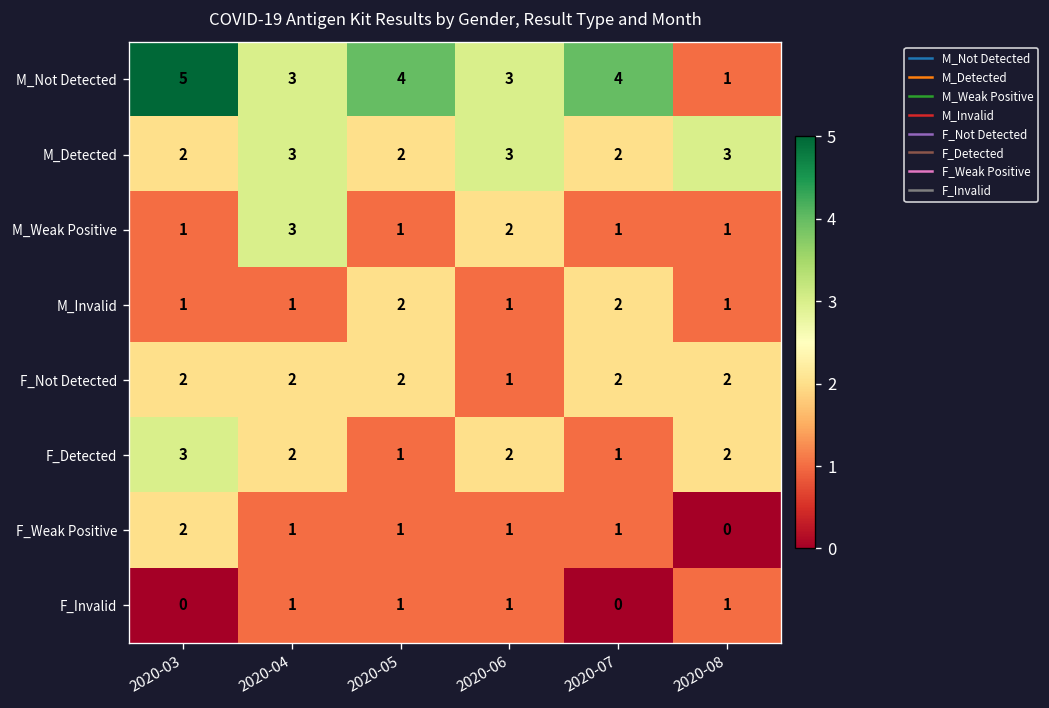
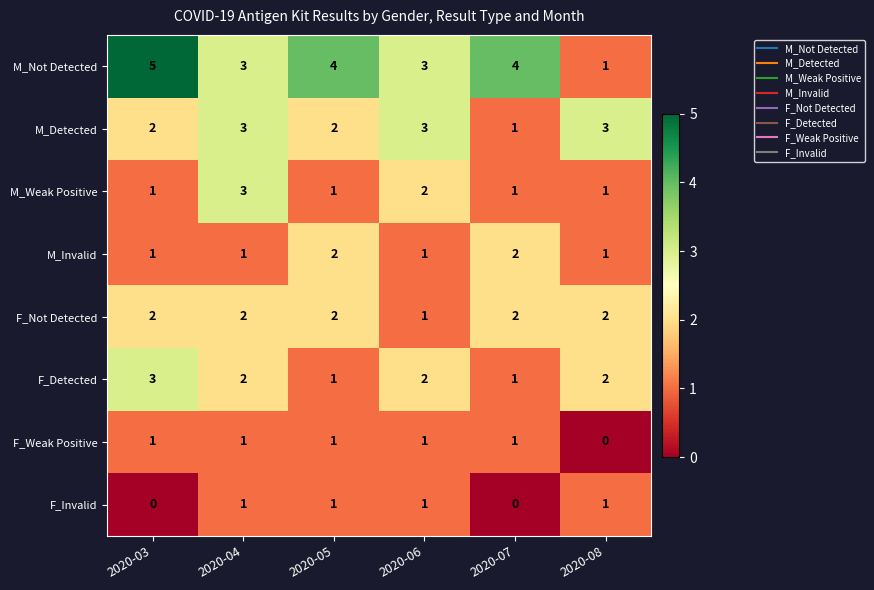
M_Detected, 2020-07: 2 -> 1
F_Weak Positive, 2020-03: 2 -> 1
